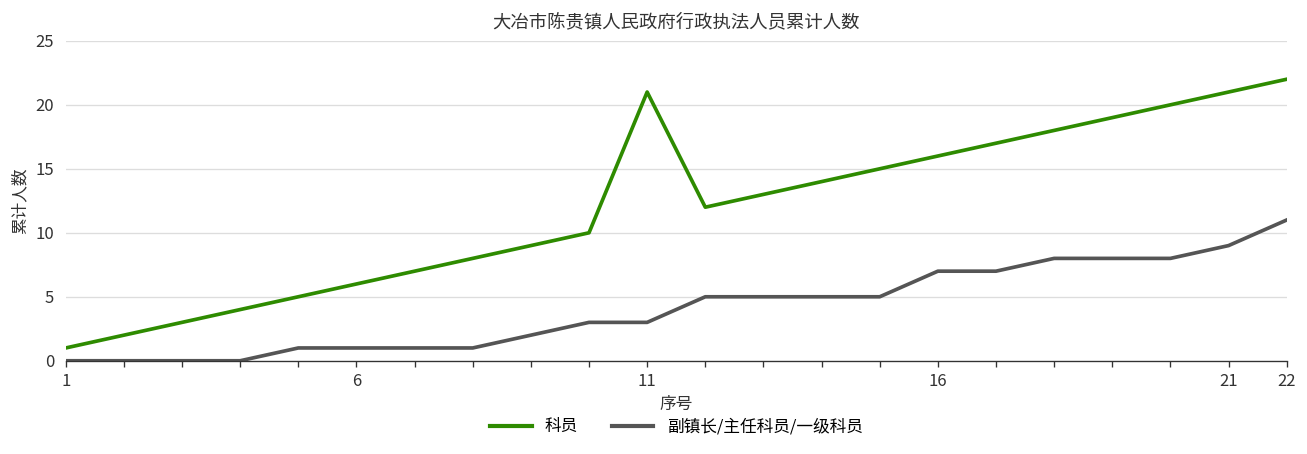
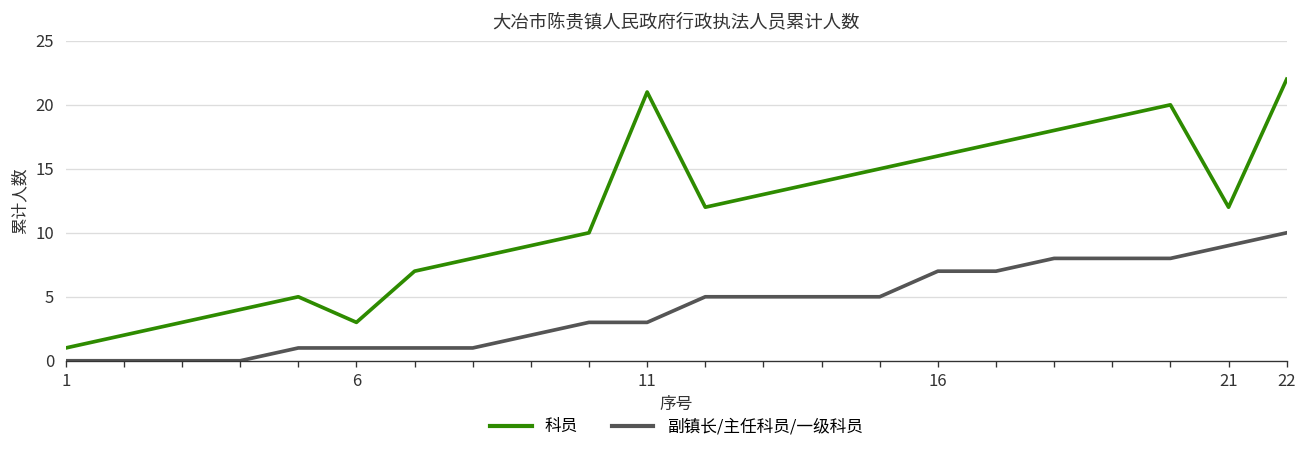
科员, 6: 6 -> 3
科员, 21: 21 -> 12
副镇长/主任科员/一级科员, 22: 11 -> 10
